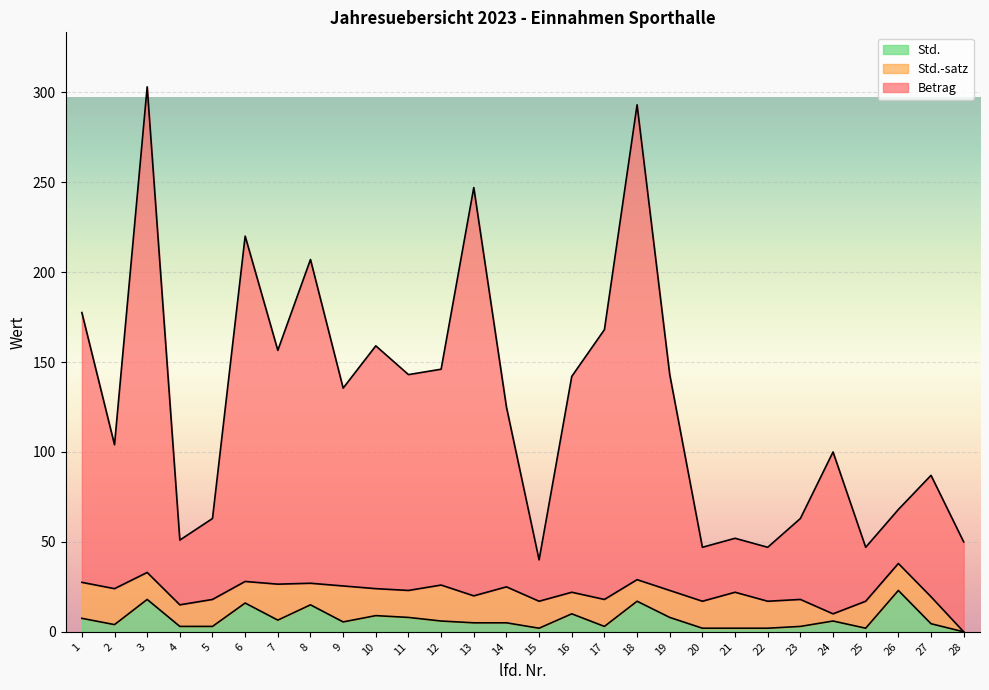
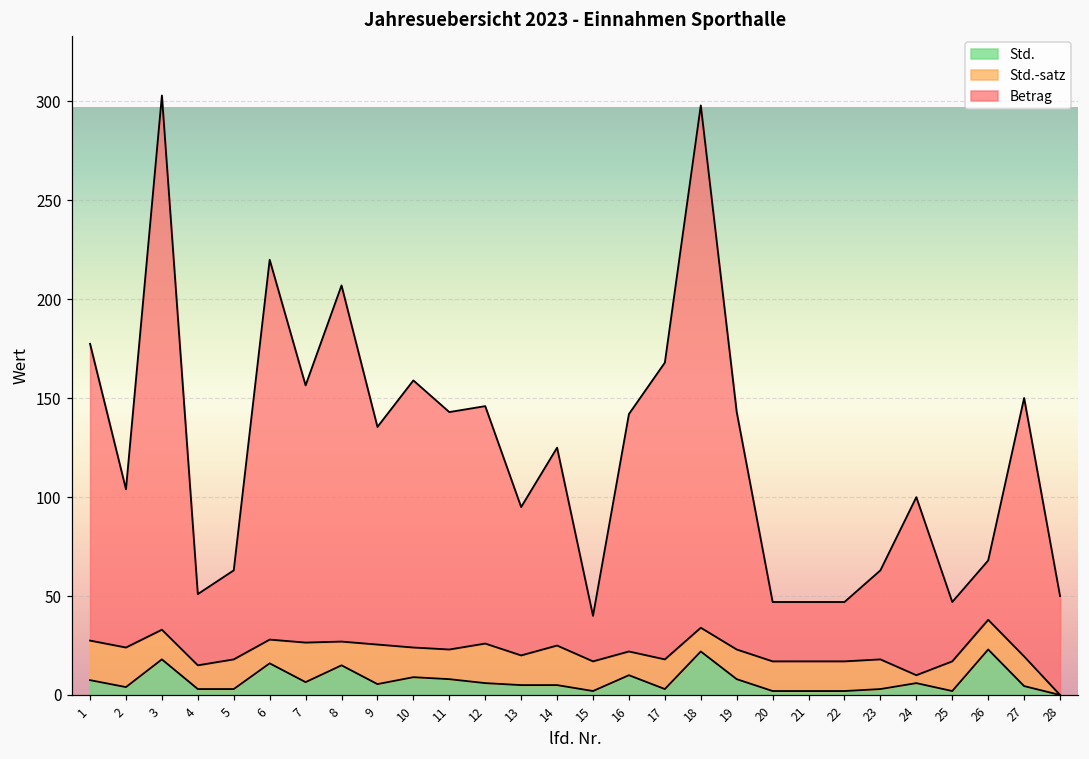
Betrag, 13: 227 -> 75
Std., 18: 17 -> 22
Std.-satz, 21: 20 -> 15
Betrag, 27: 68 -> 131
